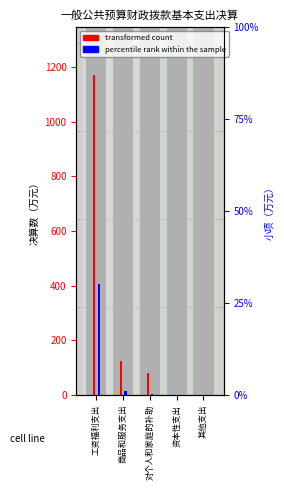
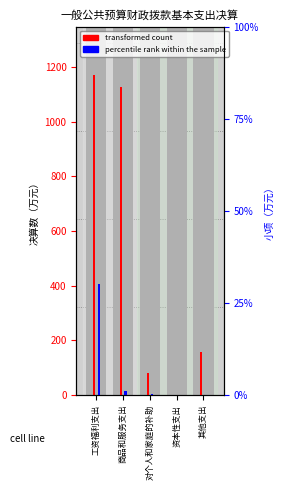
transformed count, 商品和服务支出: 120 -> 1130
transformed count, 其他支出: 0 -> 160
